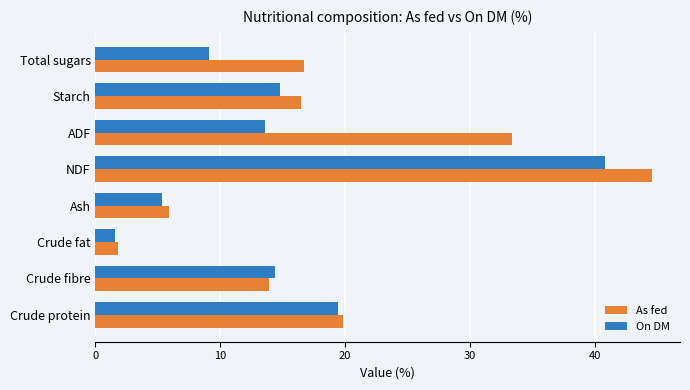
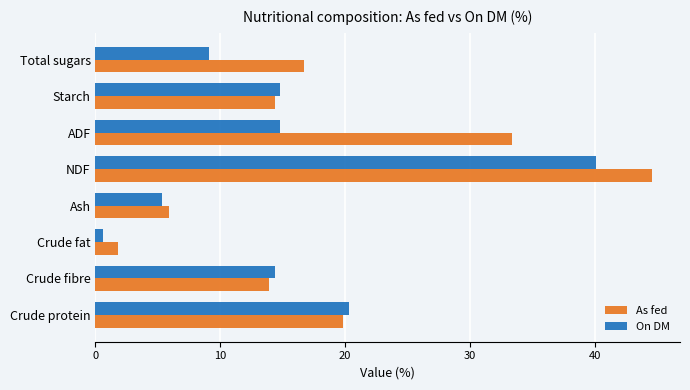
As fed, Starch: 16.5 -> 14.4
On DM, ADF: 13.6 -> 14.8
On DM, NDF: 40.8 -> 40.1
On DM, Crude fat: 1.6 -> 0.6
On DM, Crude protein: 19.4 -> 20.3
